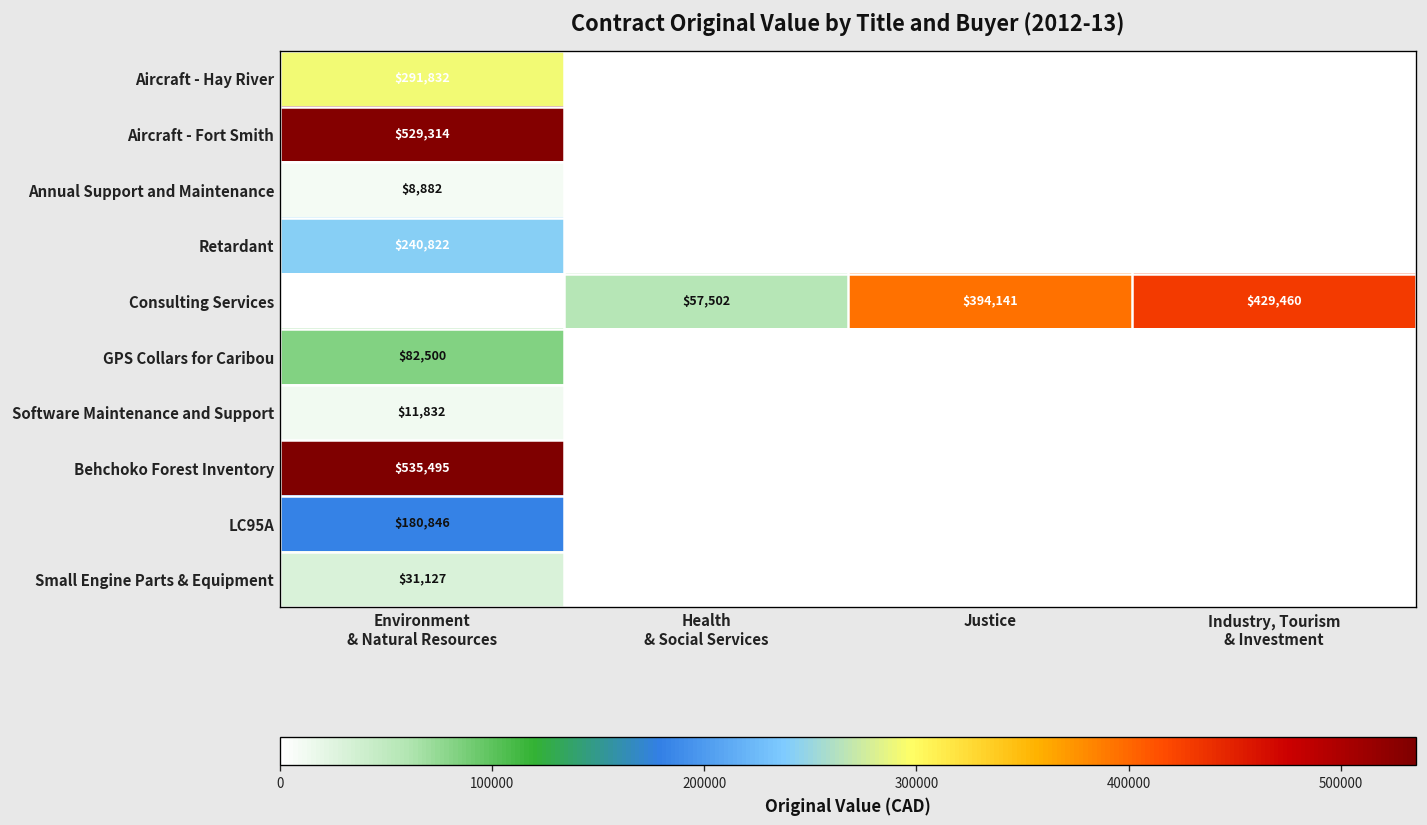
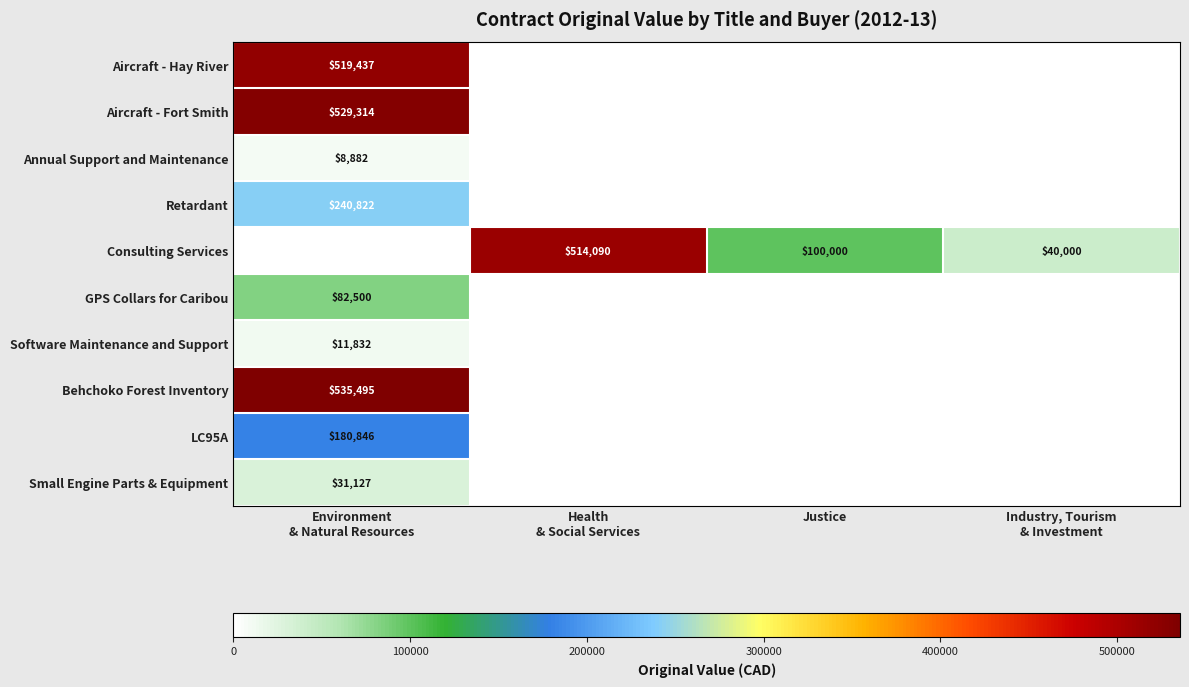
Aircraft - Hay River, Environment & Natural Resources: $291,832 -> $519,437
Consulting Services, Health & Social Services: $57,502 -> $514,090
Consulting Services, Justice: $394,141 -> $100,000
Consulting Services, Industry, Tourism & Investment: $429,460 -> $40,000
